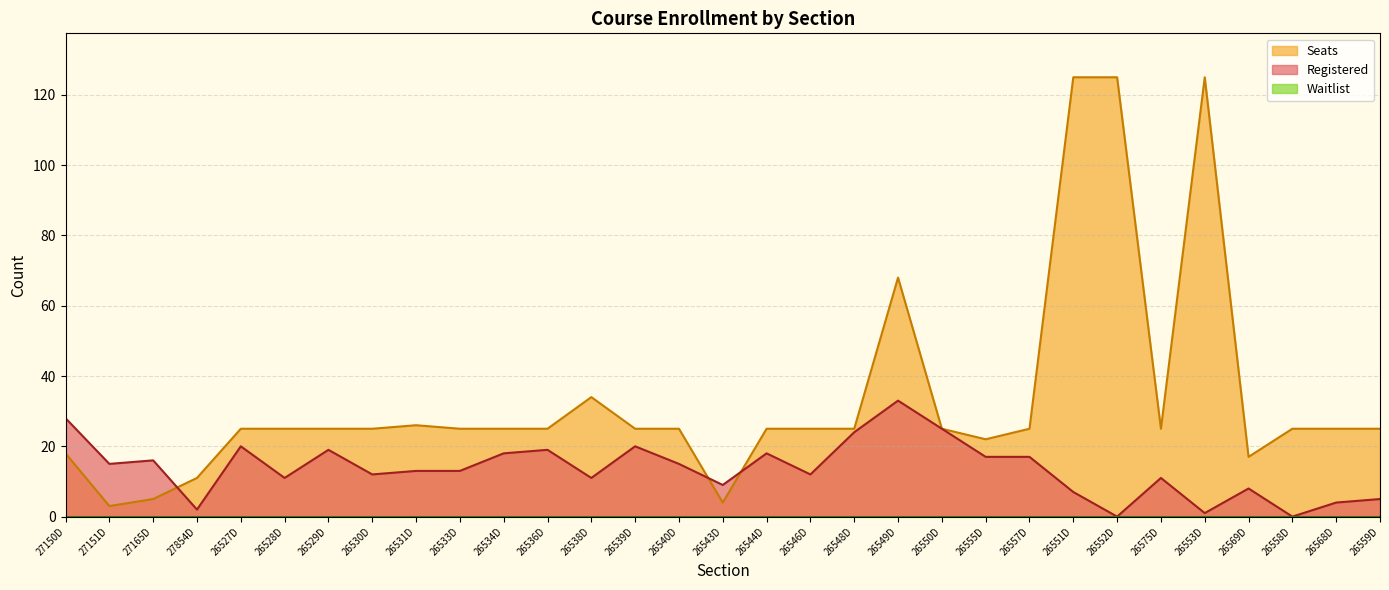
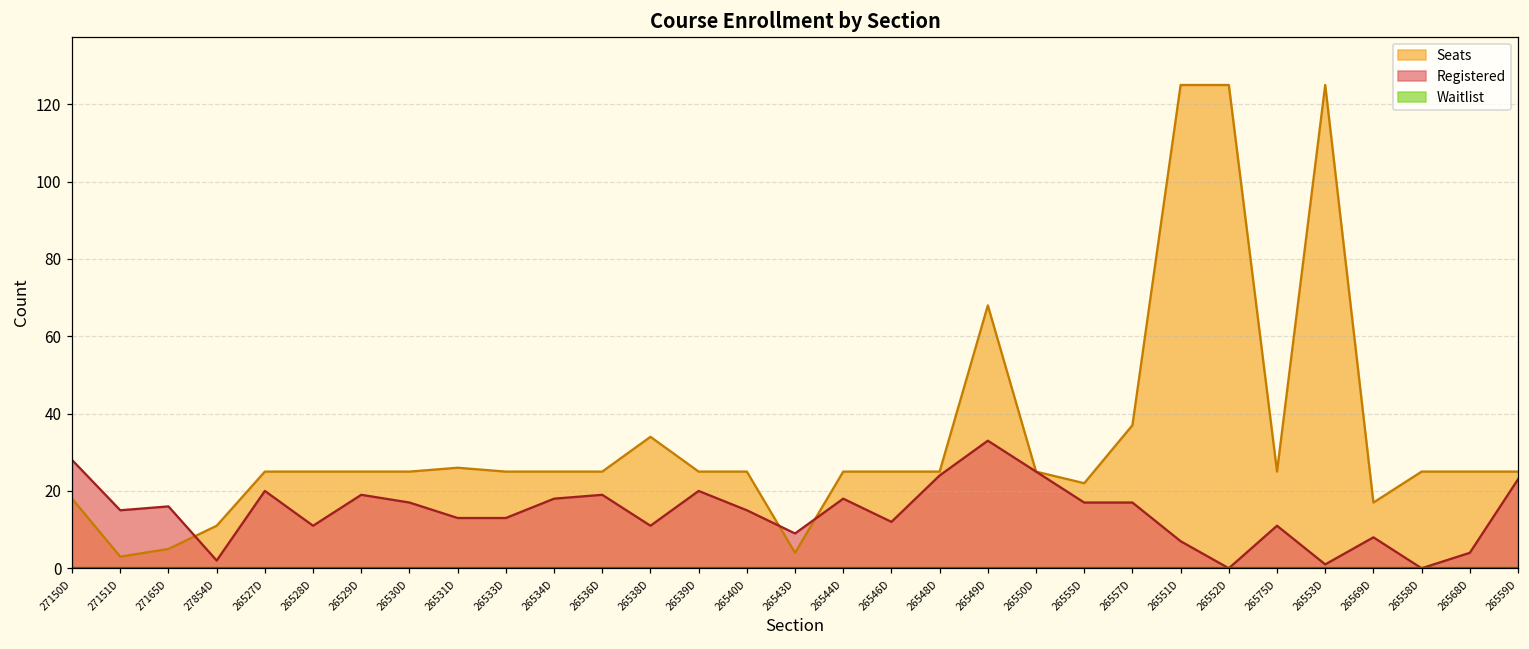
Registered, 26530D: 12 -> 17
Seats, 26557D: 25 -> 37
Registered, 26559D: 5 -> 23
